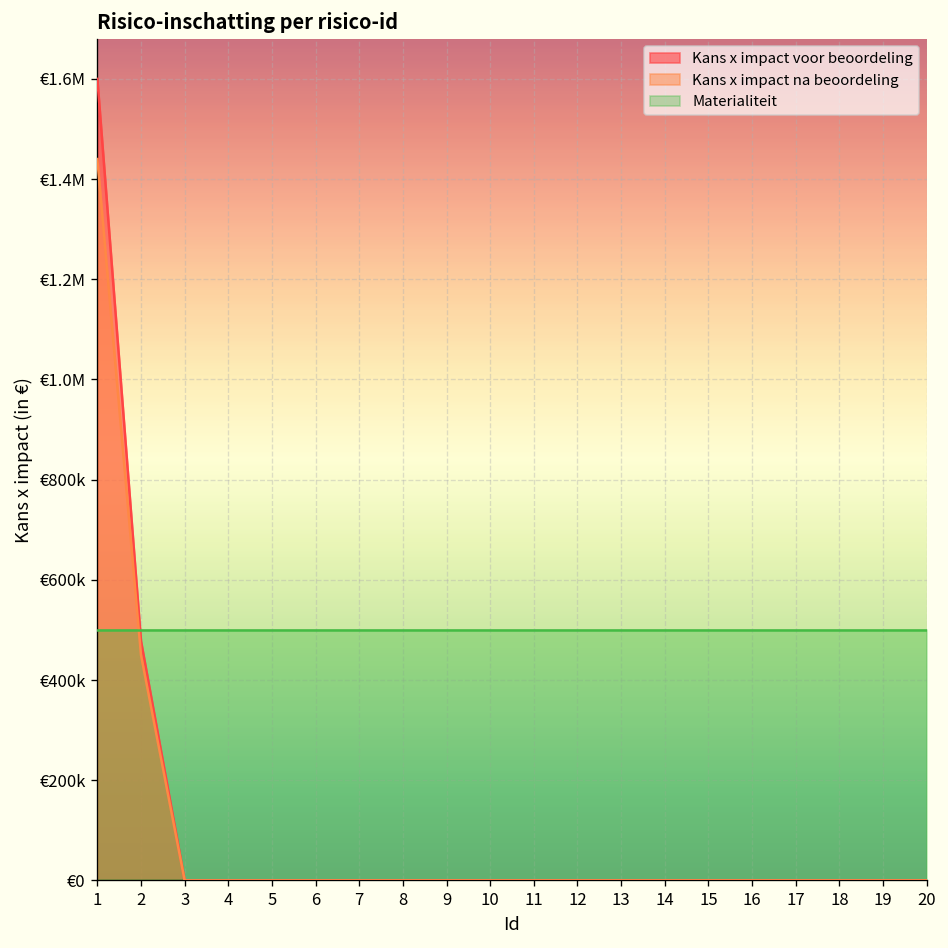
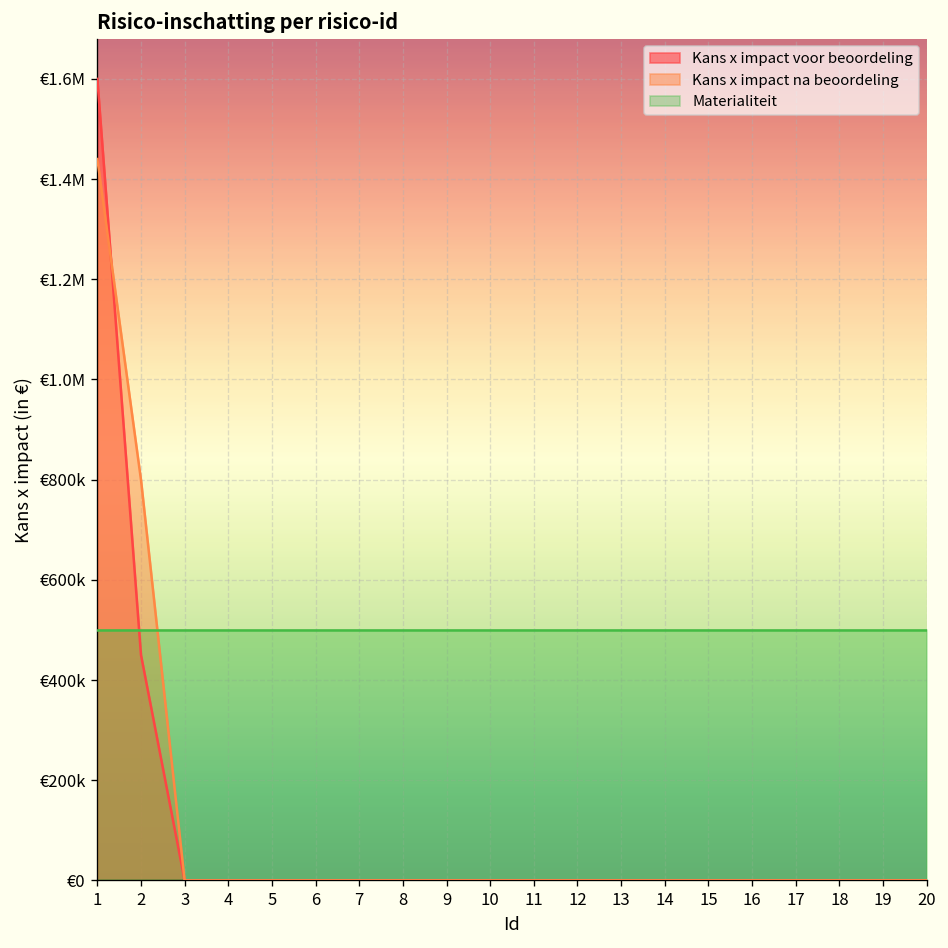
Kans x impact voor beoordeling, 2: €480000 -> €450000
Kans x impact na beoordeling, 2: €450000 -> €800000
